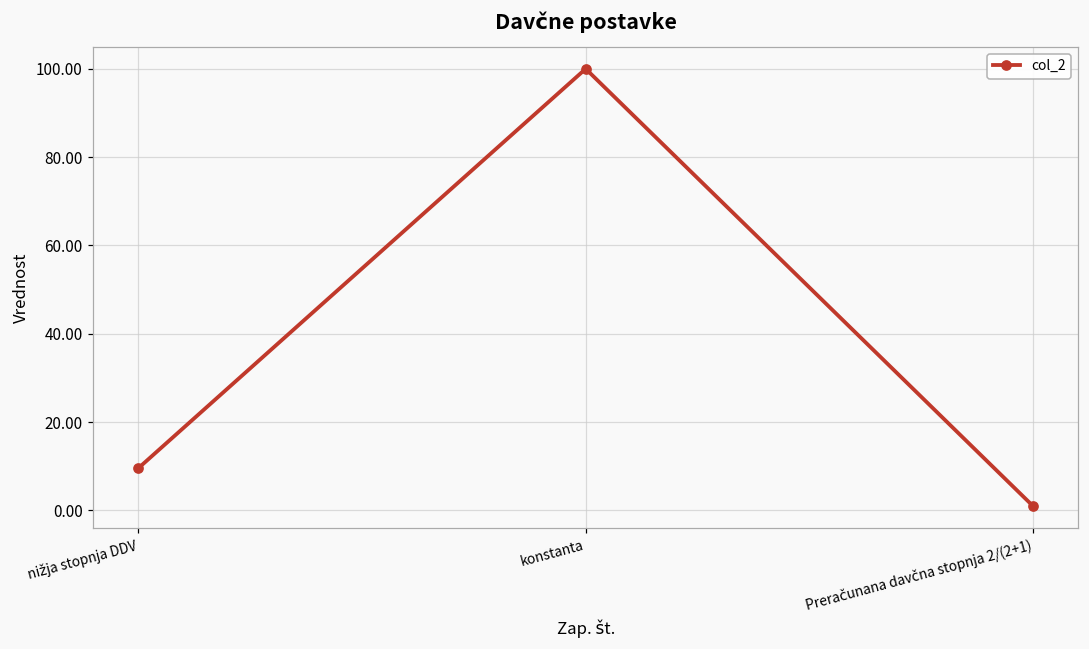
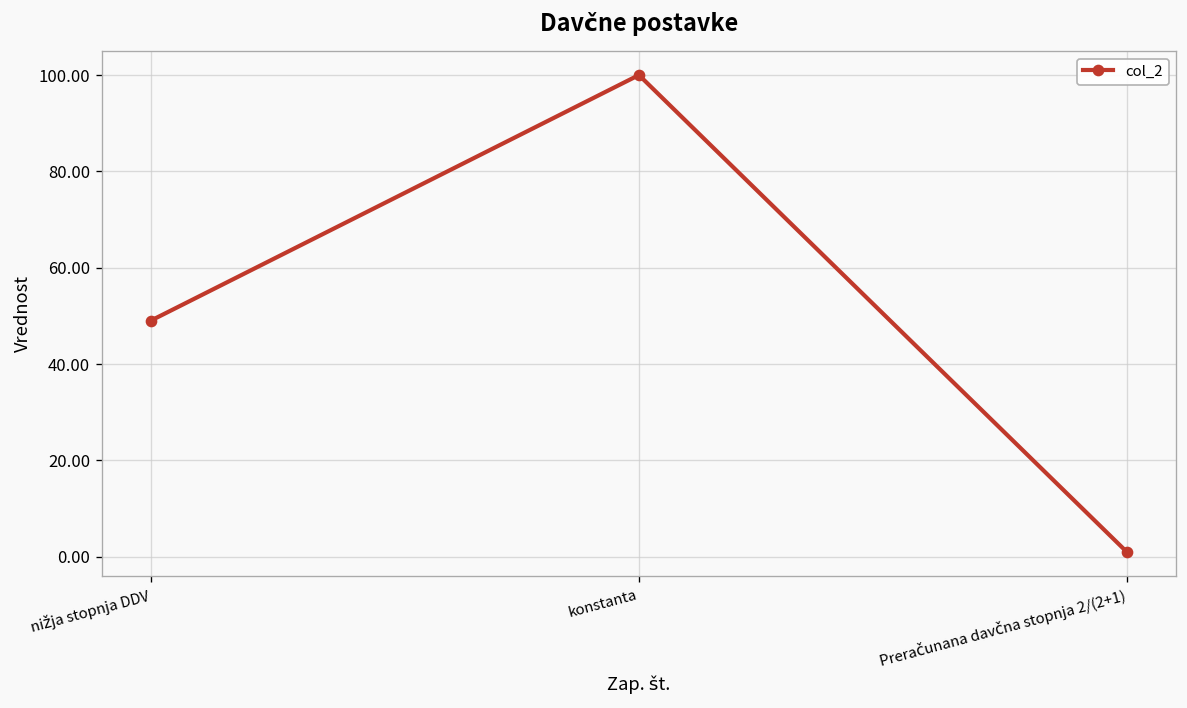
nižja stopnja DDV: 10 -> 49
